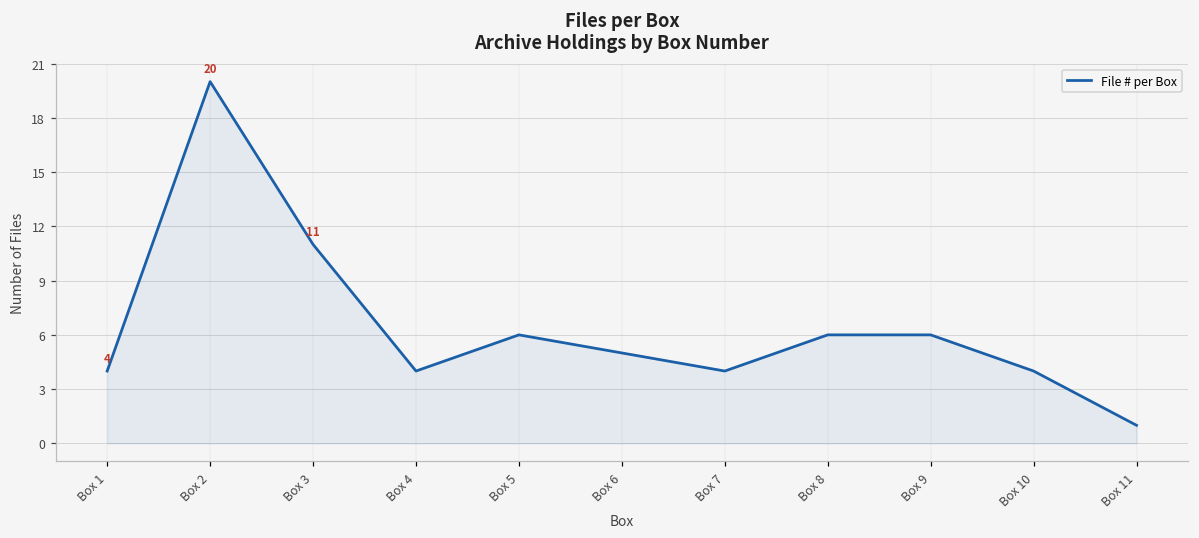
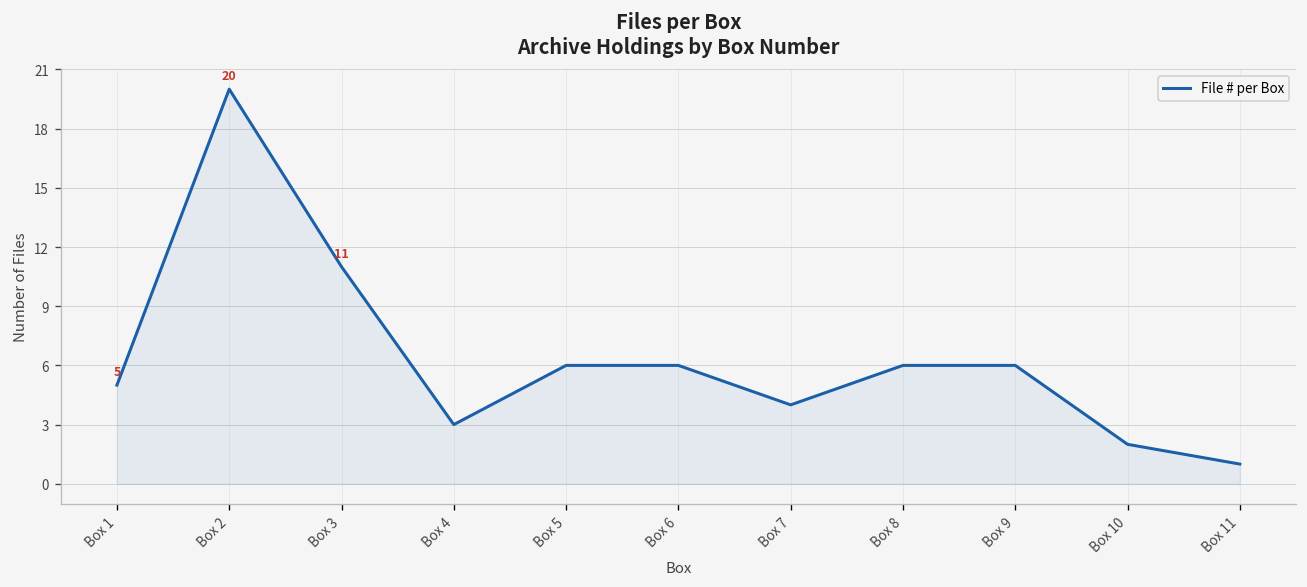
Box 1: 4 -> 5
Box 4: 4 -> 3
Box 6: 5 -> 6
Box 10: 4 -> 2
